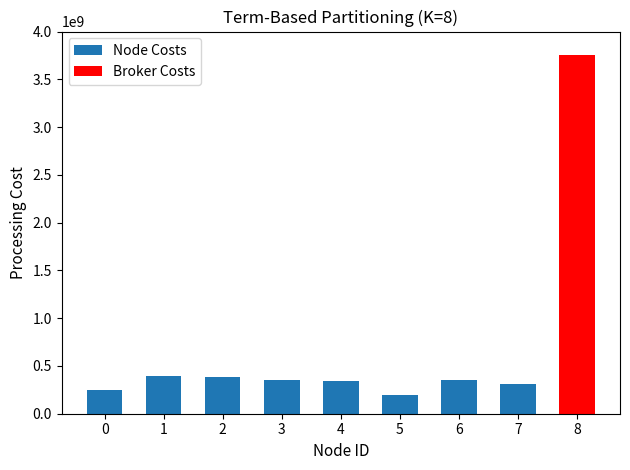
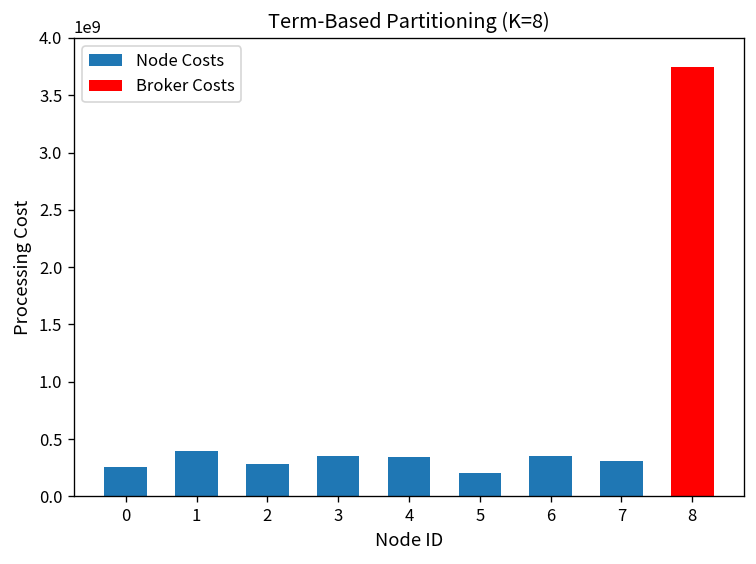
Node Costs, 2: 400000000 -> 300000000
